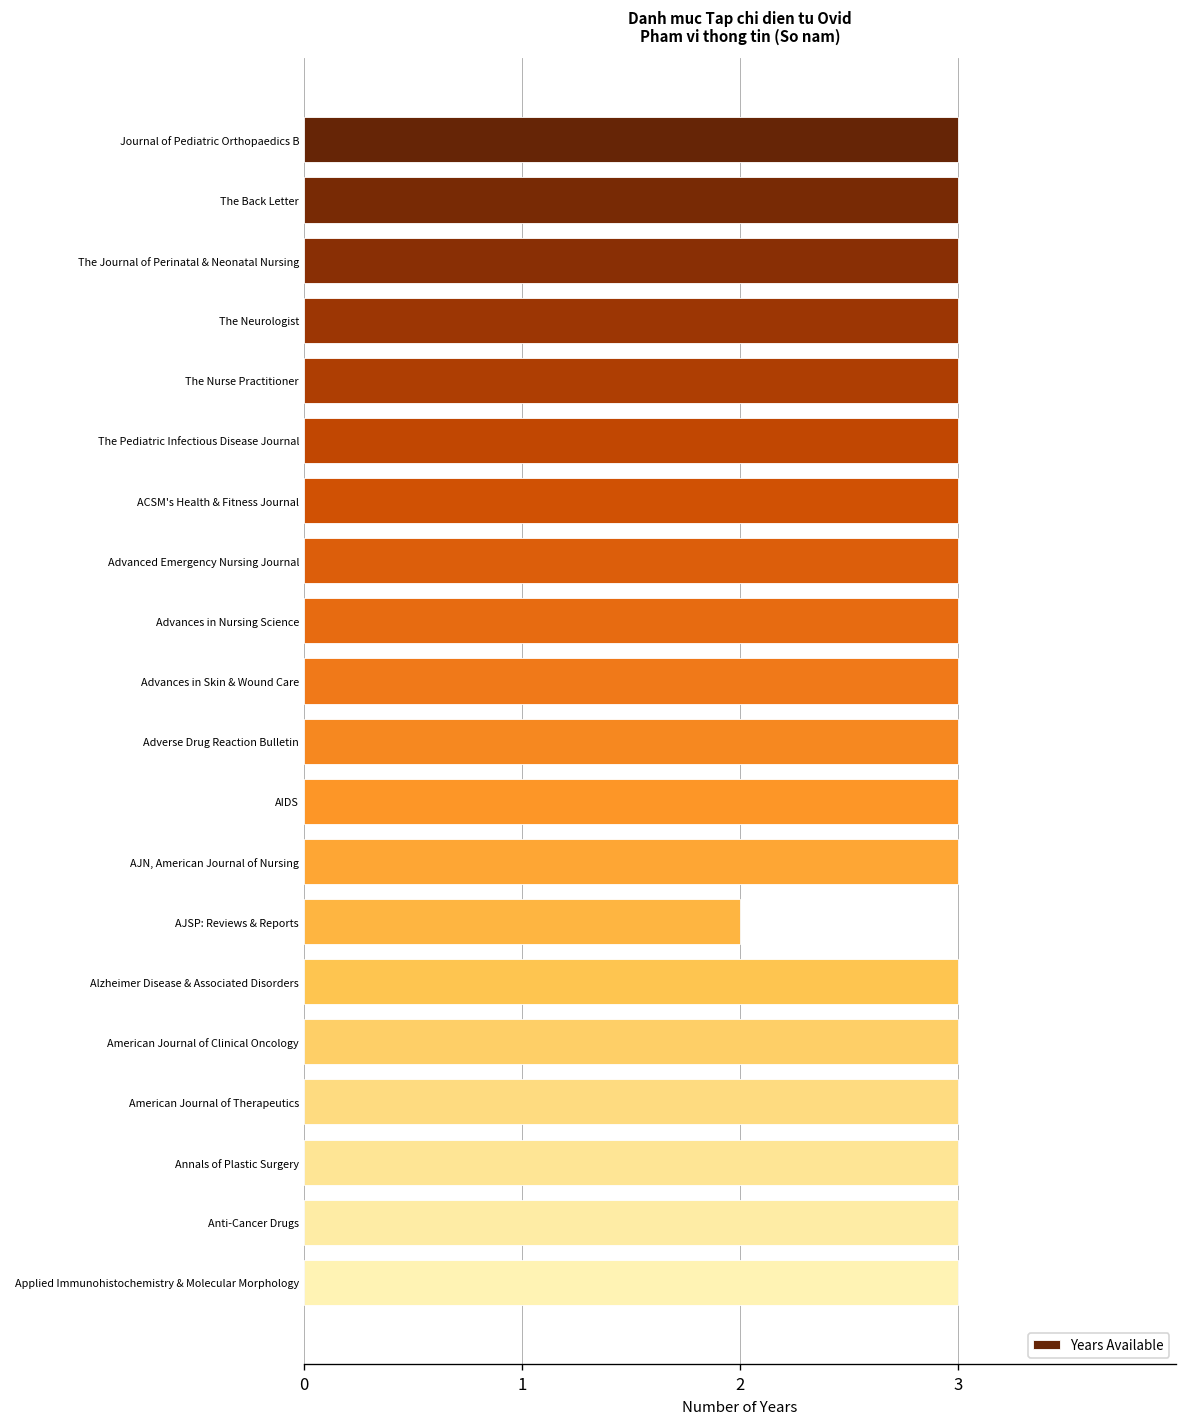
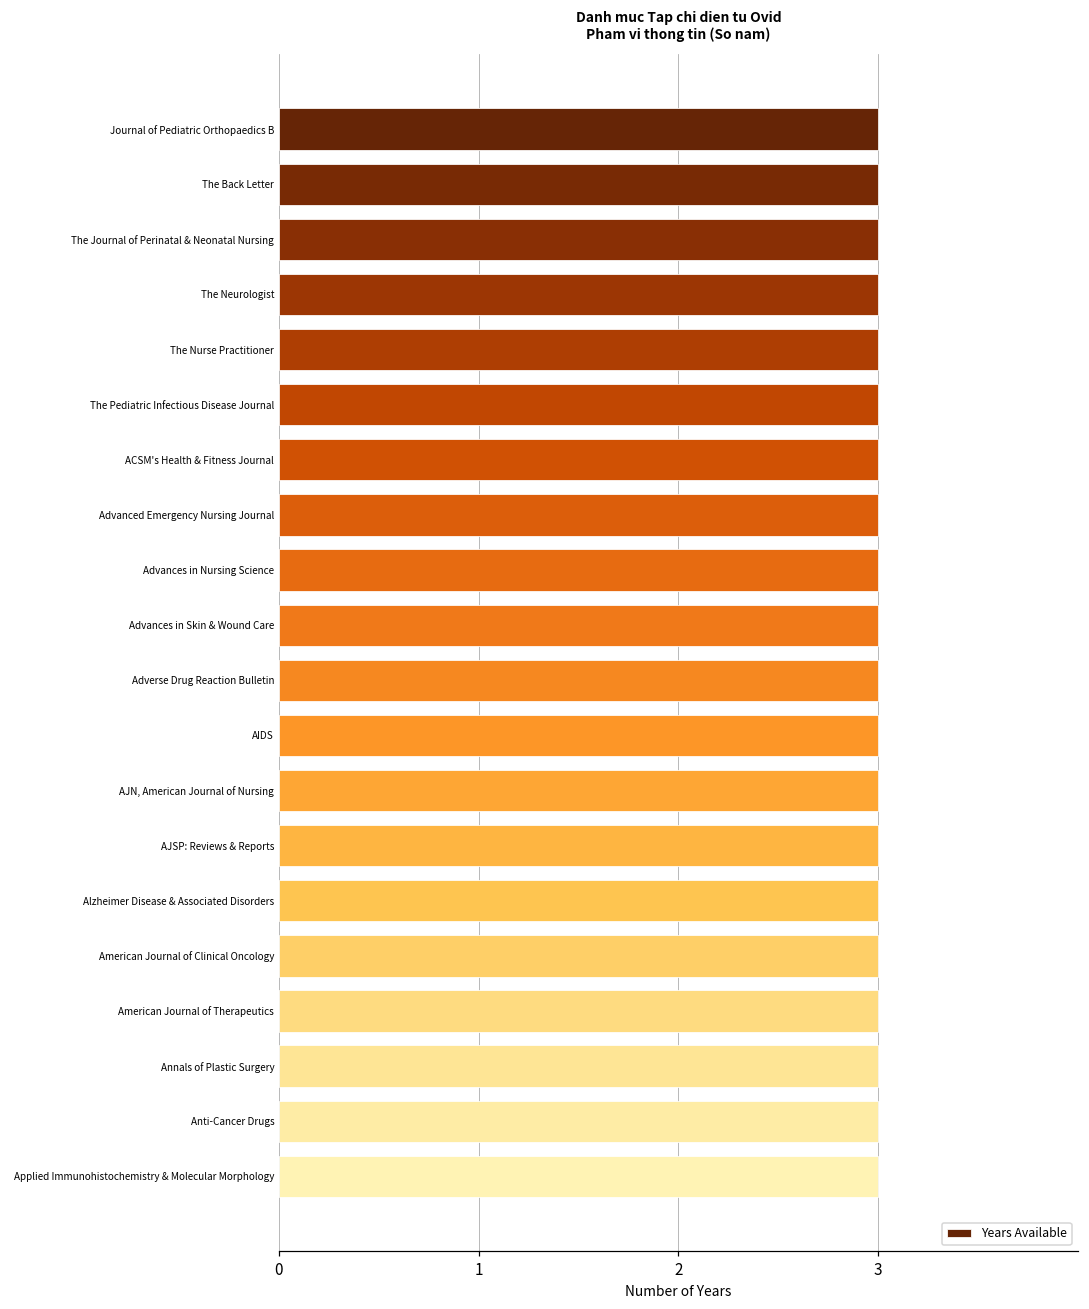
AJSP: Reviews & Reports: 2 -> 3
